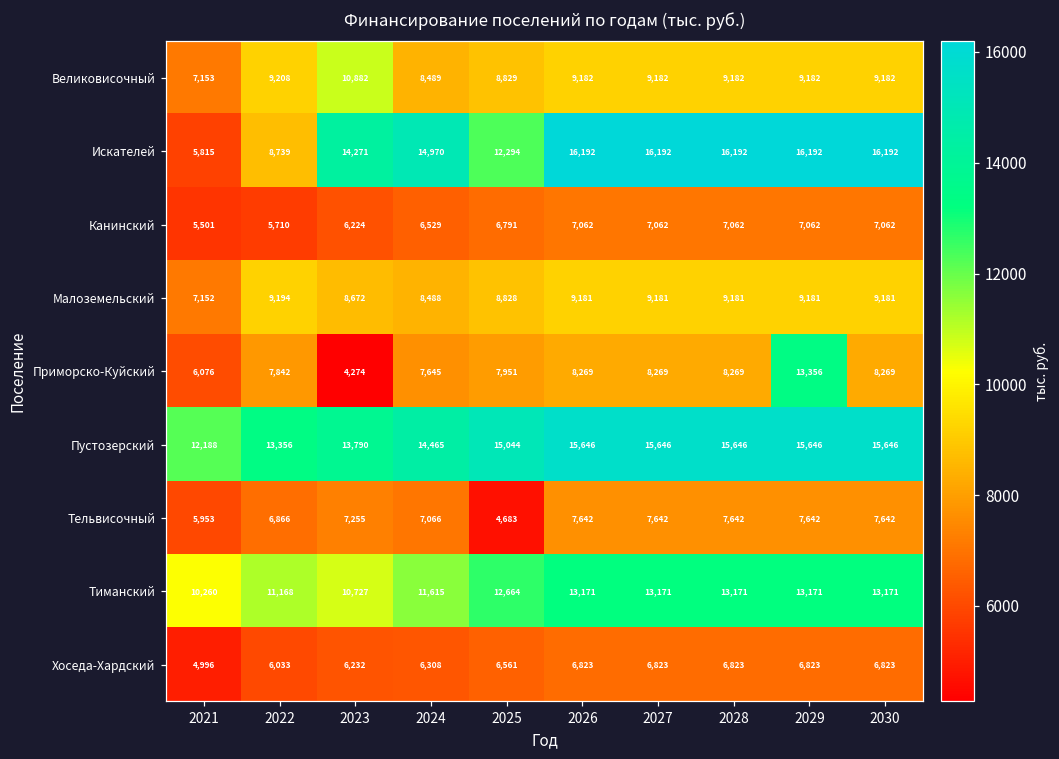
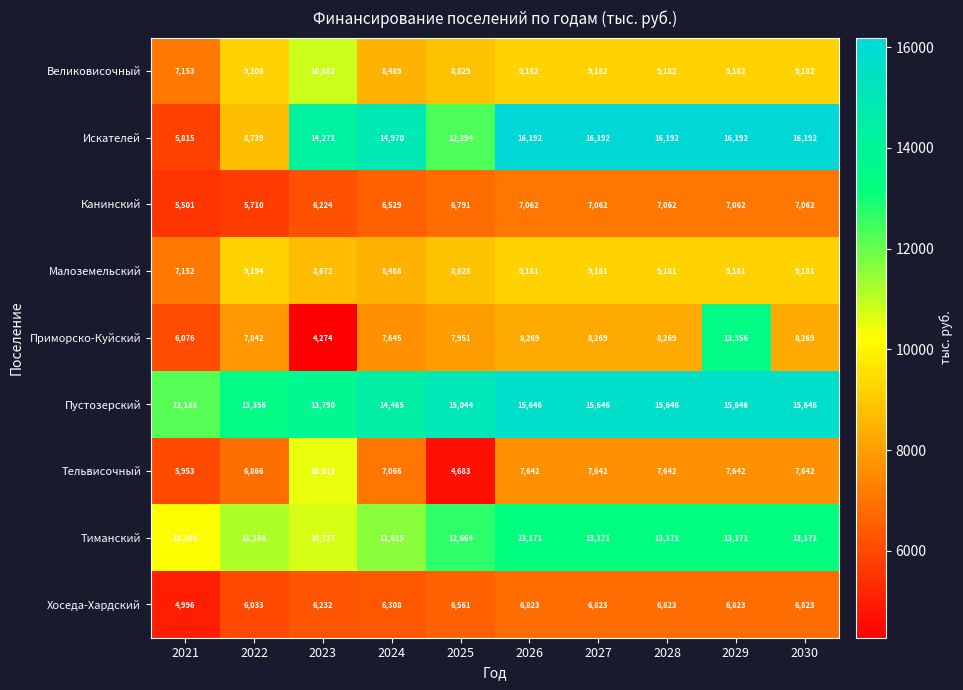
Тельвисочный, 2023: 7,255 -> 10,511
